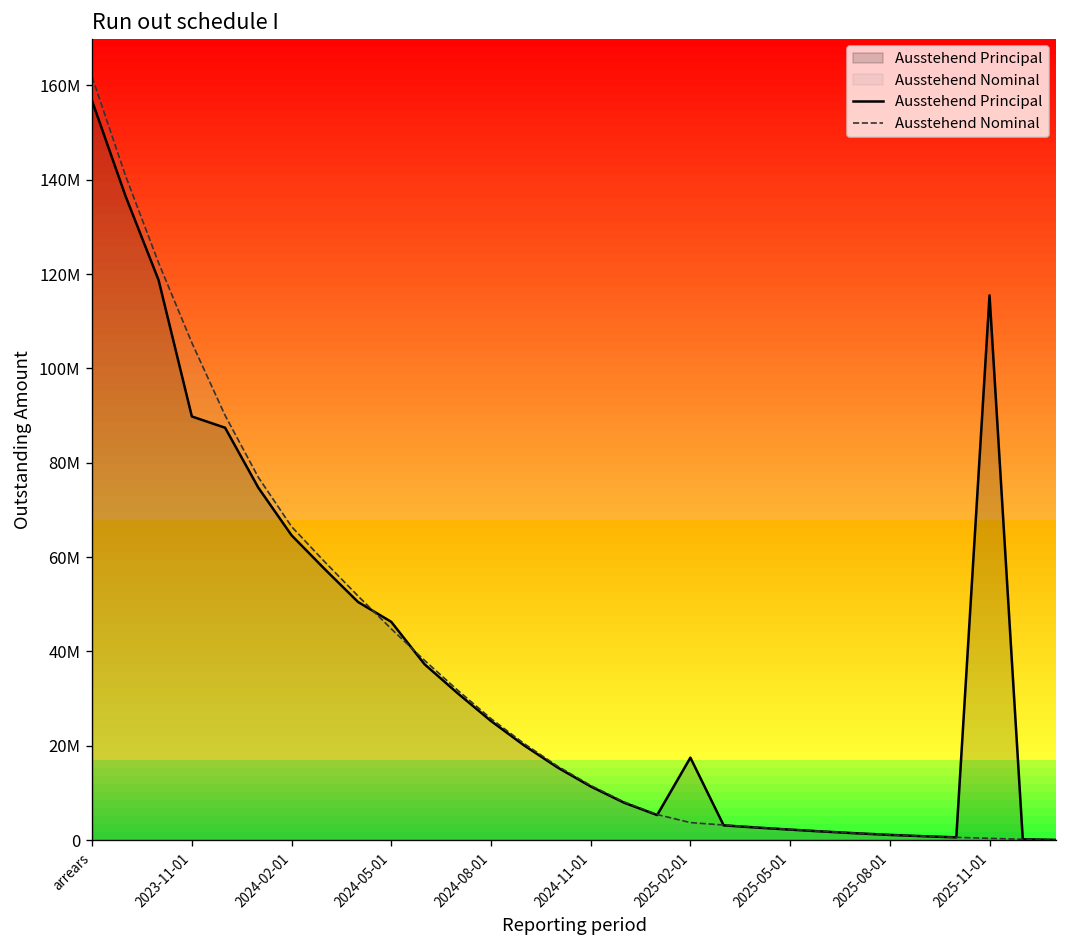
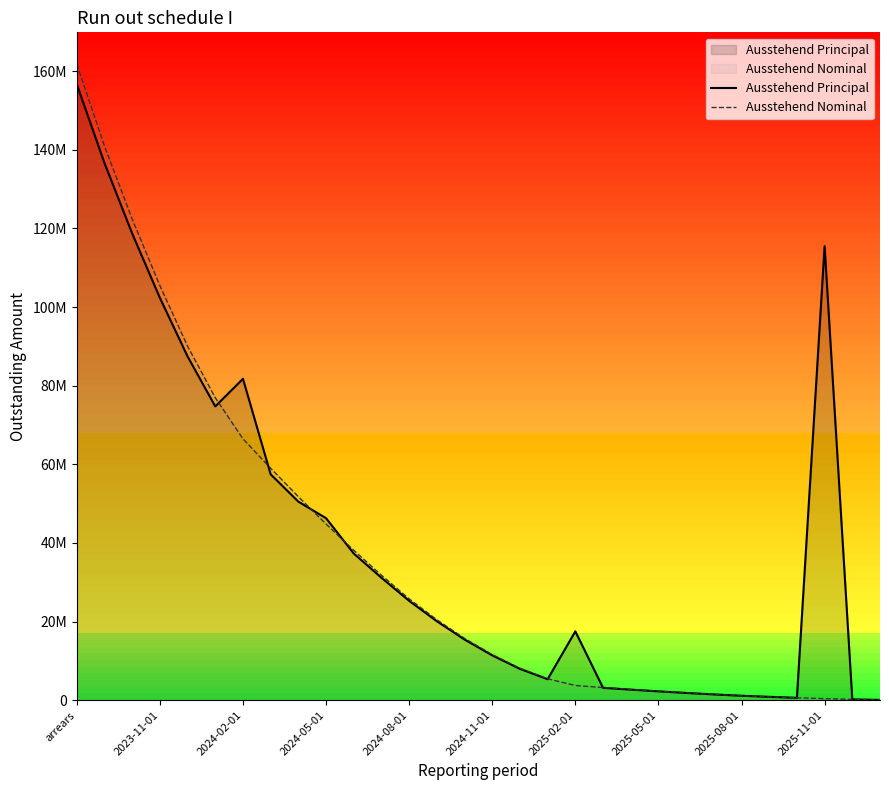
Ausstehend Principal, 2023-11-01: 90000000 -> 102000000
Ausstehend Principal, 2024-02-01: 65000000 -> 82000000
